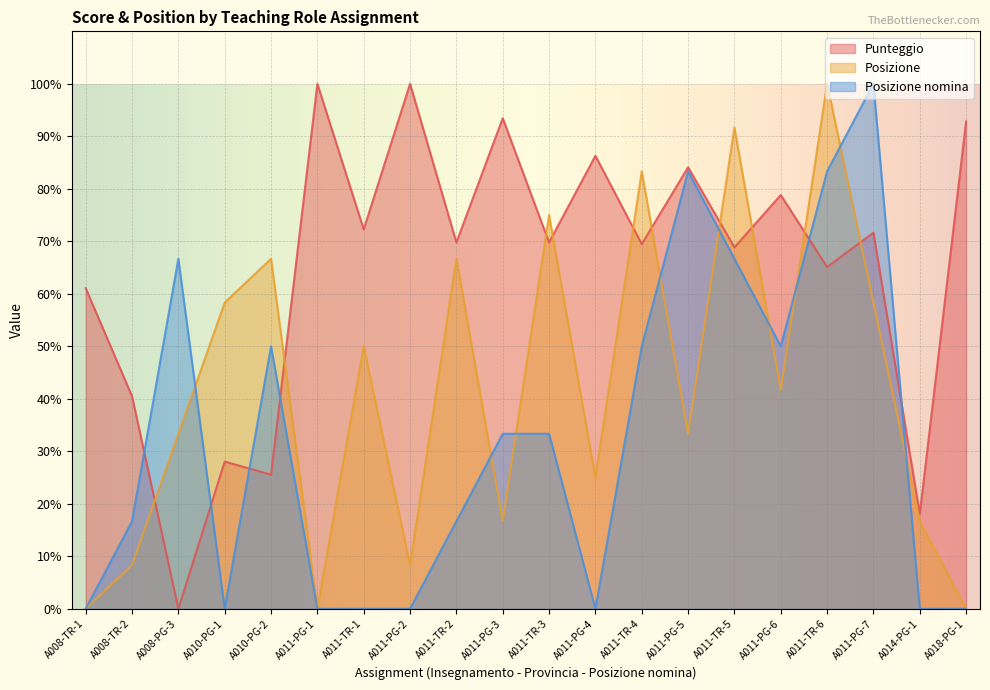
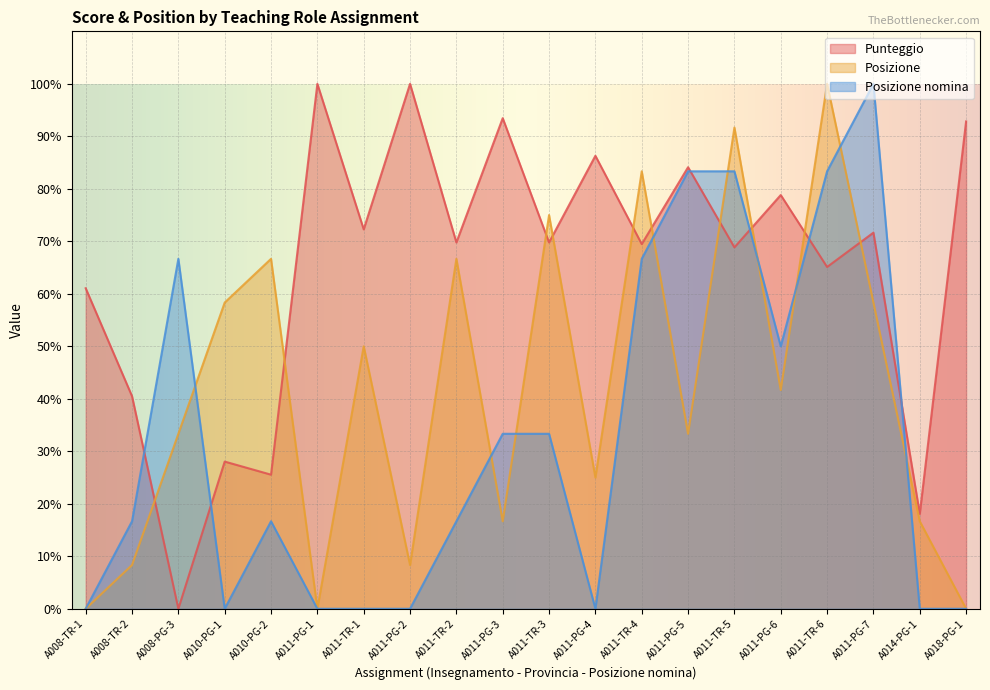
Posizione nomina, A010-PG-2: 50% -> 17%
Posizione nomina, A011-TR-4: 50% -> 67%
Posizione nomina, A011-TR-5: 67% -> 83%
